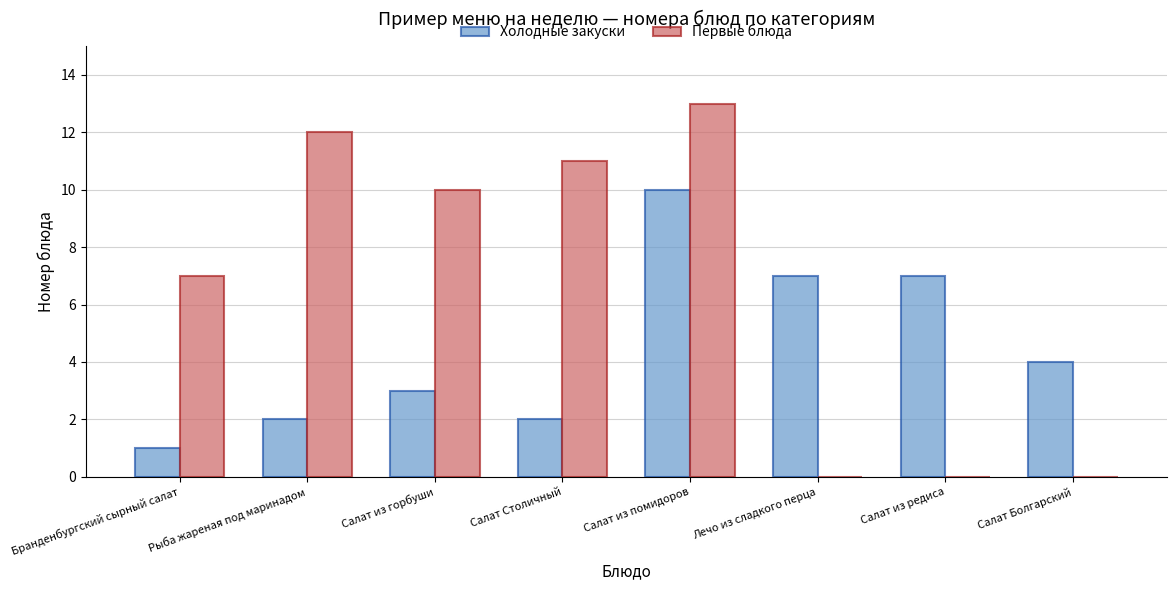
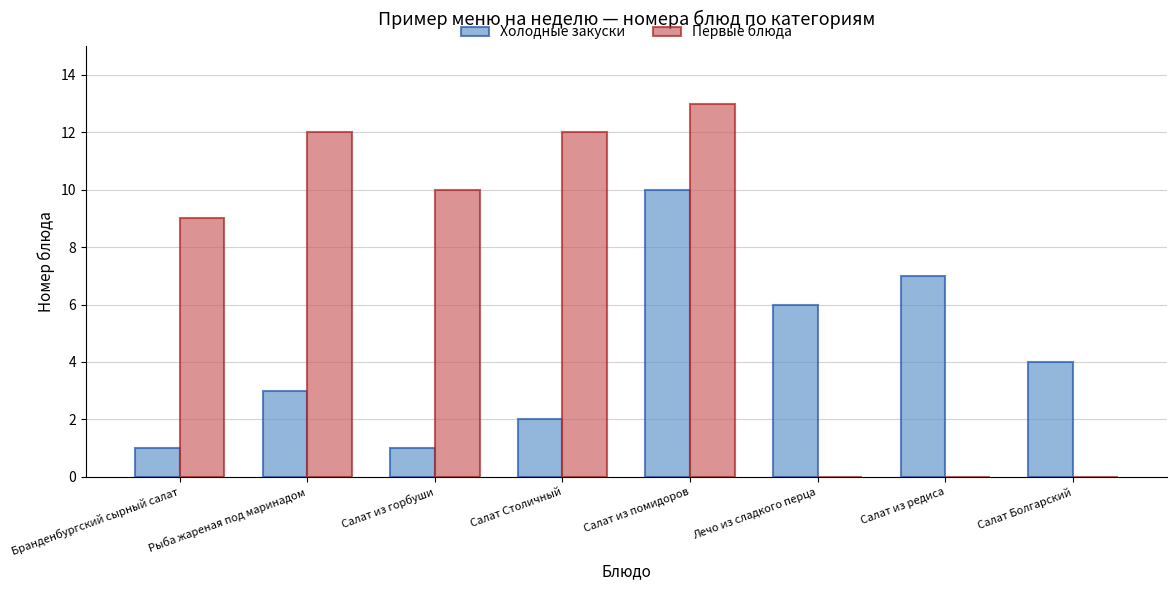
Первые блюда, Бранденбургский сырный салат: 7 -> 9
Холодные закуски, Рыба жареная под маринадом: 2 -> 3
Холодные закуски, Салат из горбуши: 3 -> 1
Первые блюда, Салат Столичный: 11 -> 12
Холодные закуски, Лечо из сладкого перца: 7 -> 6
